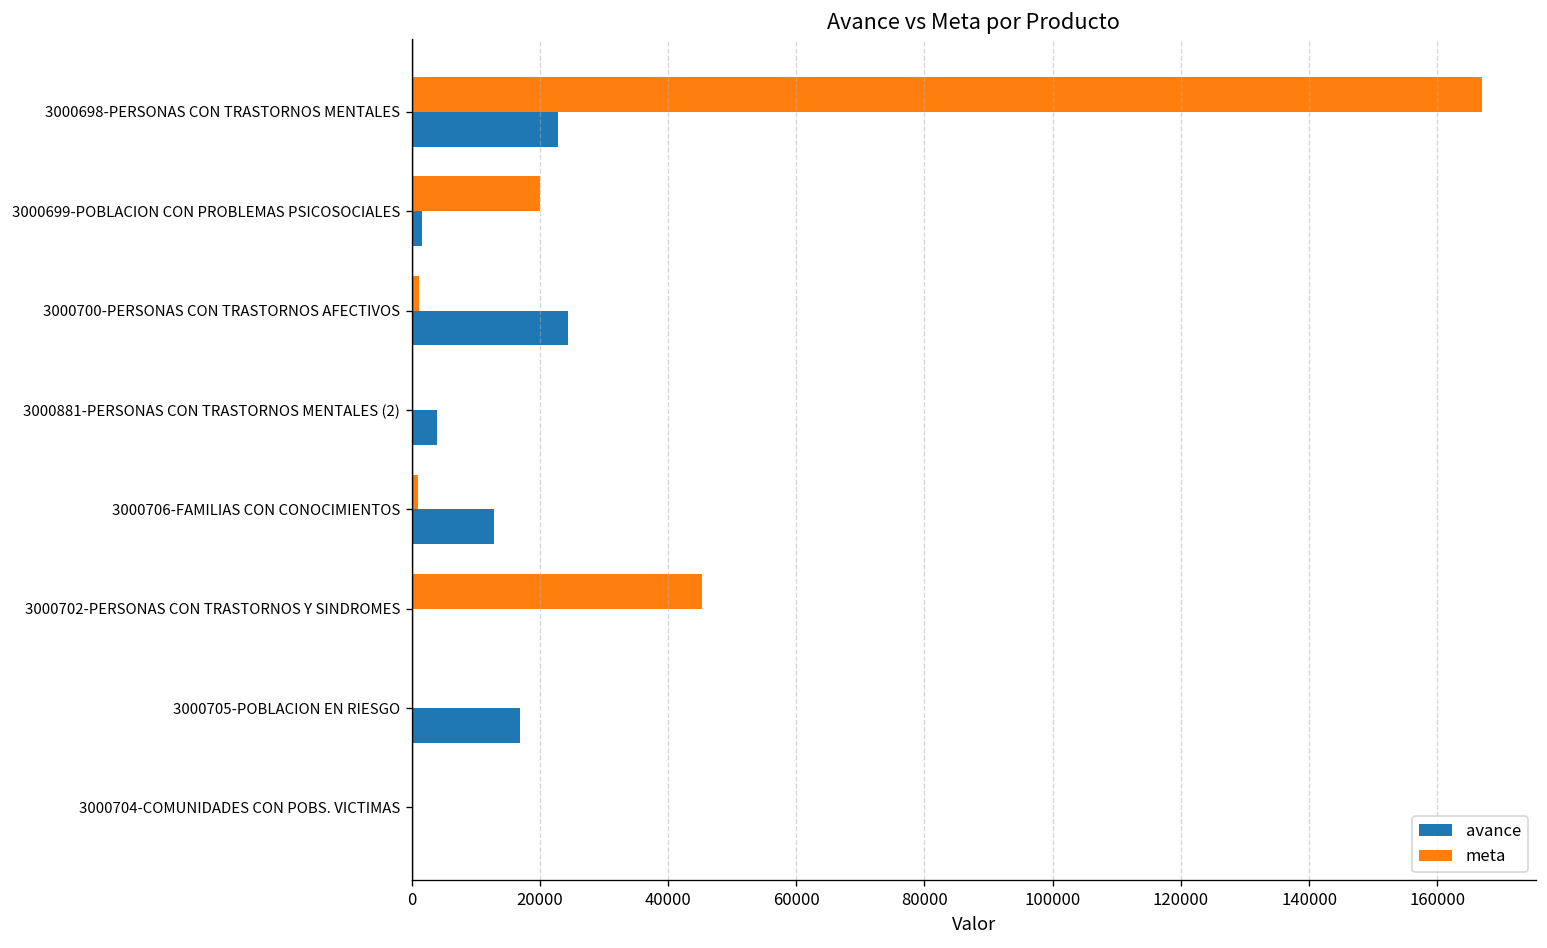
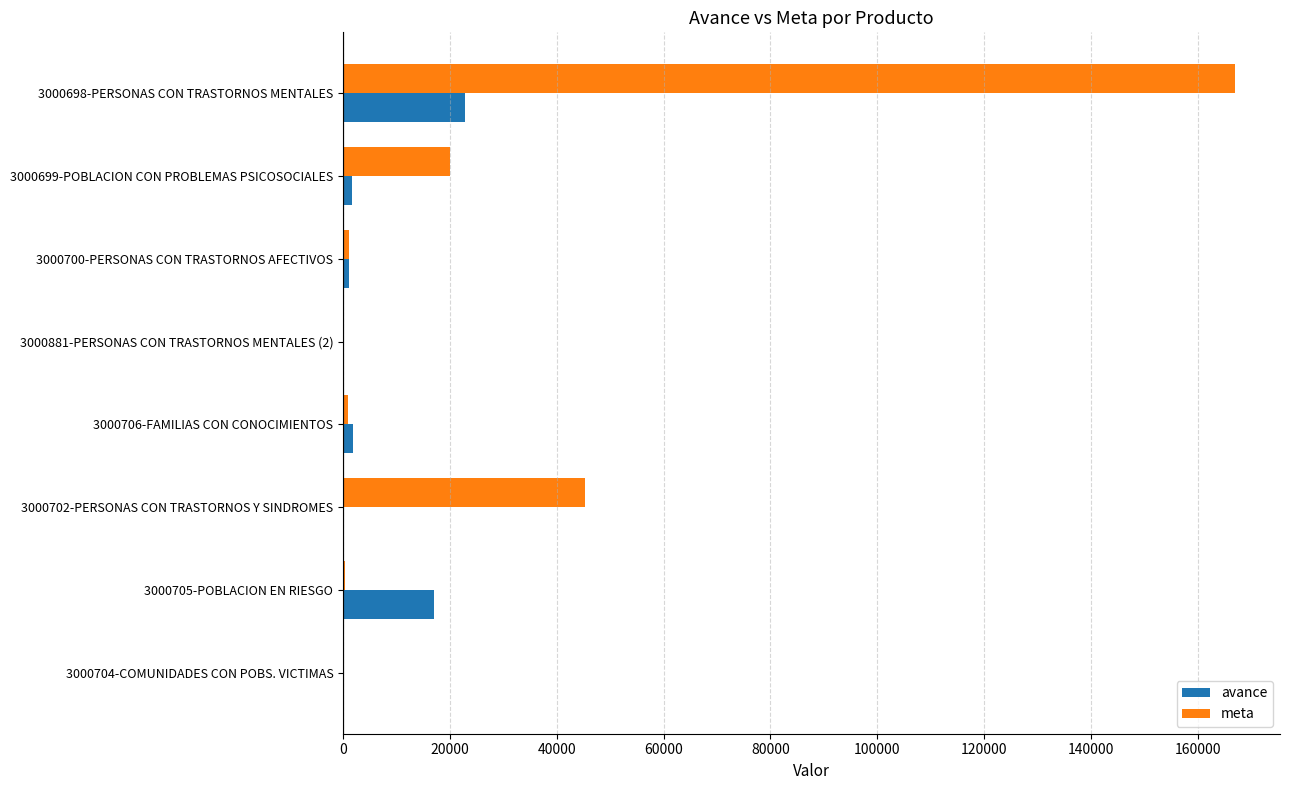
avance, 3000700-PERSONAS CON TRASTORNOS AFECTIVOS: 24000 -> 1000
avance, 3000881-PERSONAS CON TRASTORNOS MENTALES (2): 4000 -> 0
avance, 3000706-FAMILIAS CON CONOCIMIENTOS: 13000 -> 2000
